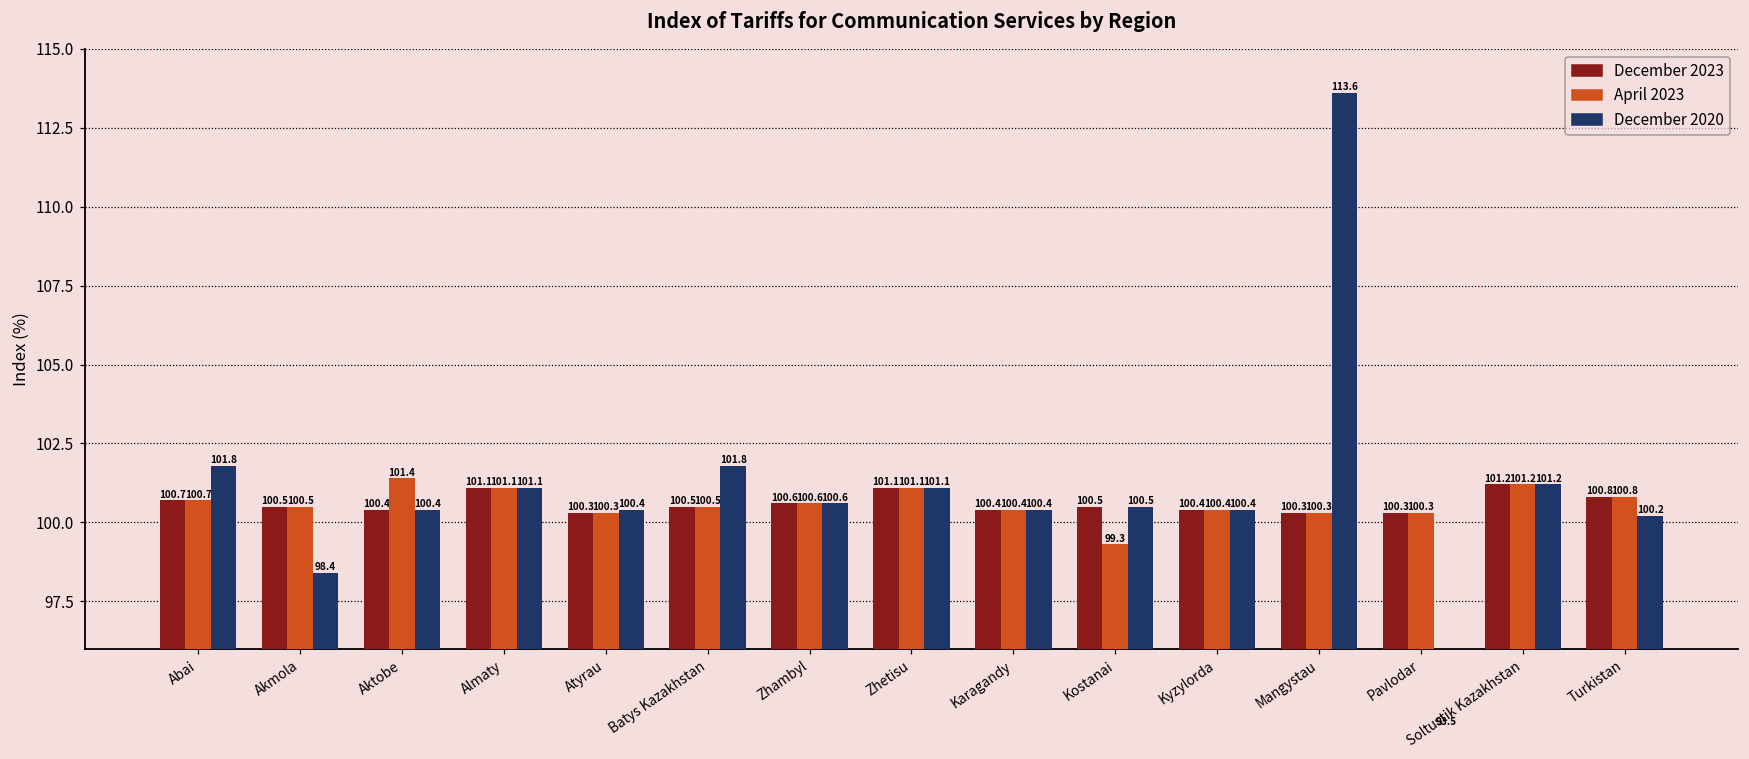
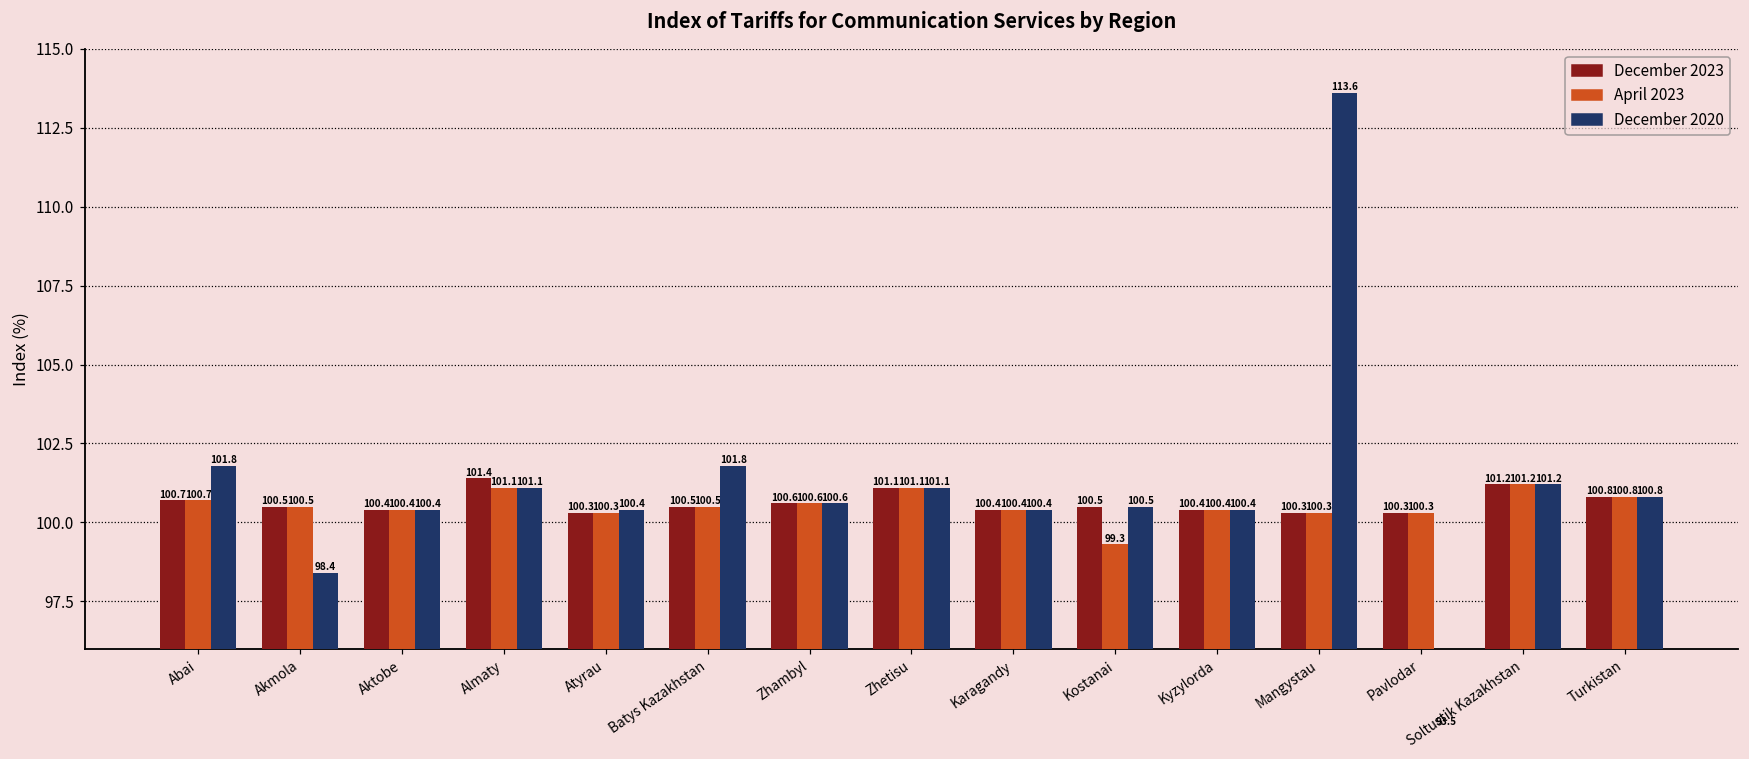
April 2023, Aktobe: 101.4 -> 100.4
December 2023, Almaty: 101.1 -> 101.4
December 2020, Turkistan: 100.2 -> 100.8
